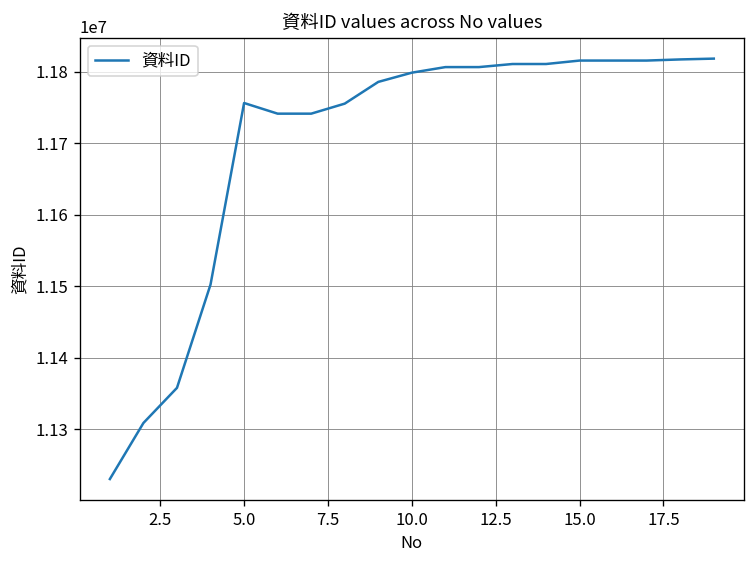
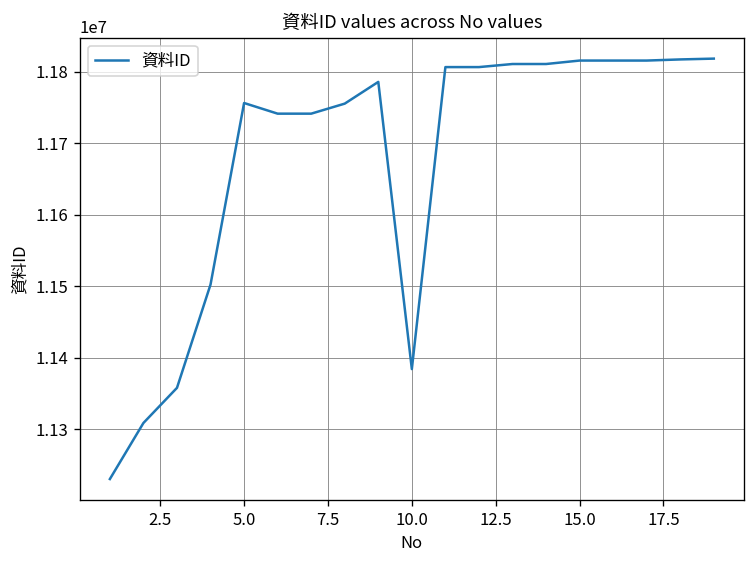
10.0: 11800000 -> 11380000
